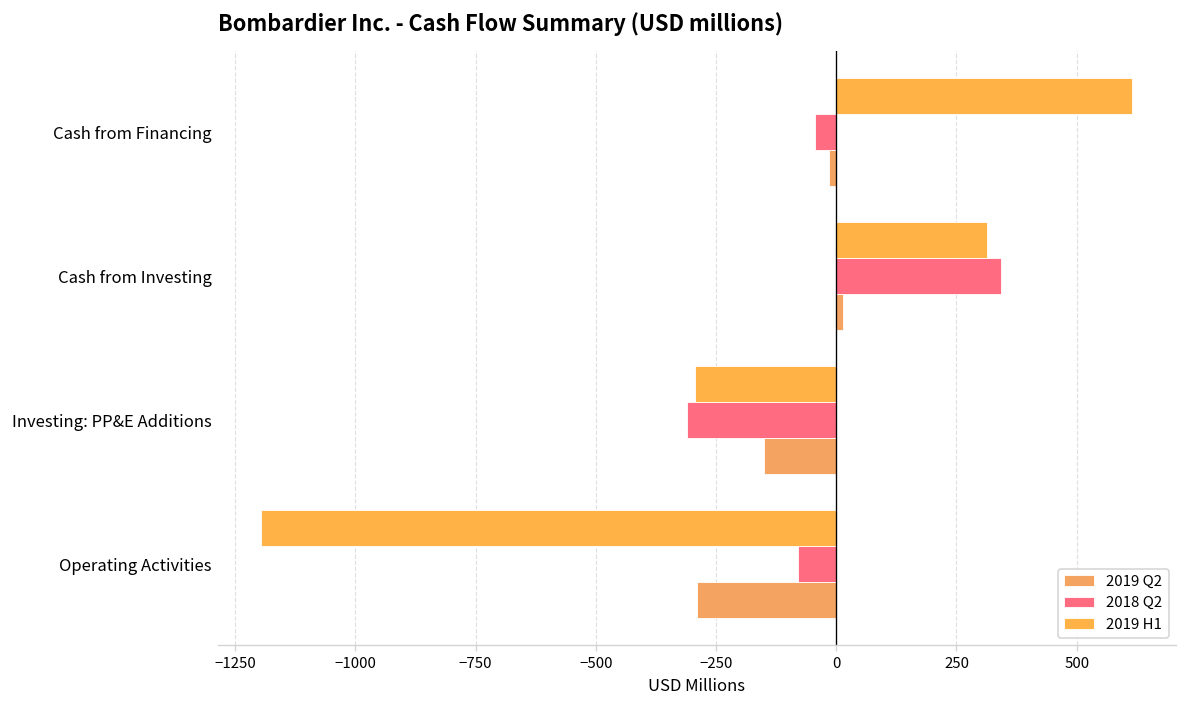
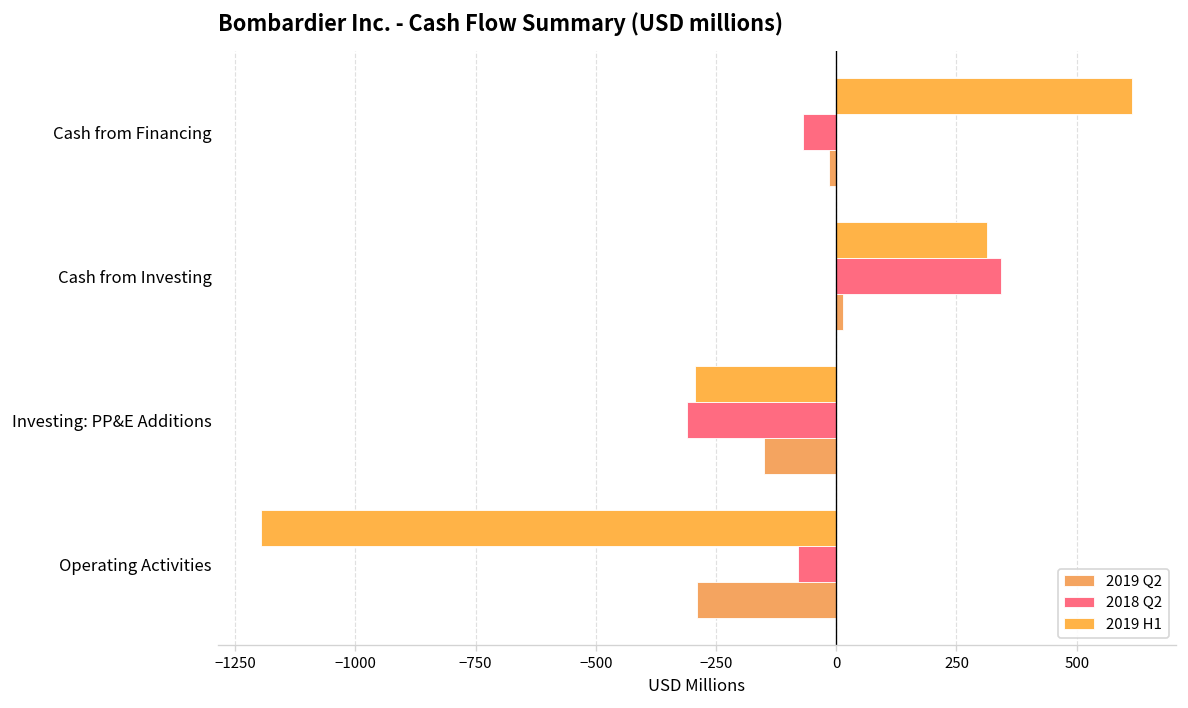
2018 Q2, Cash from Financing: -50 -> -70
